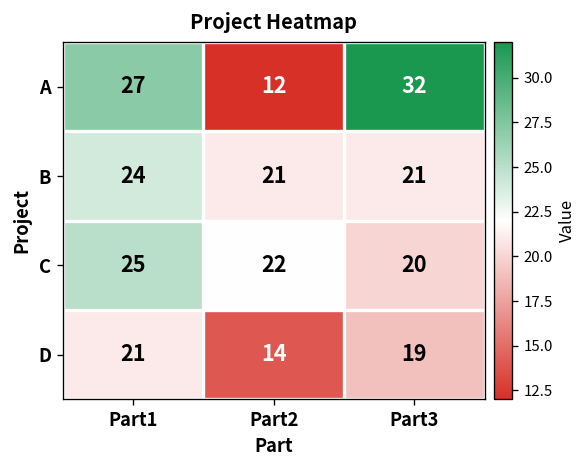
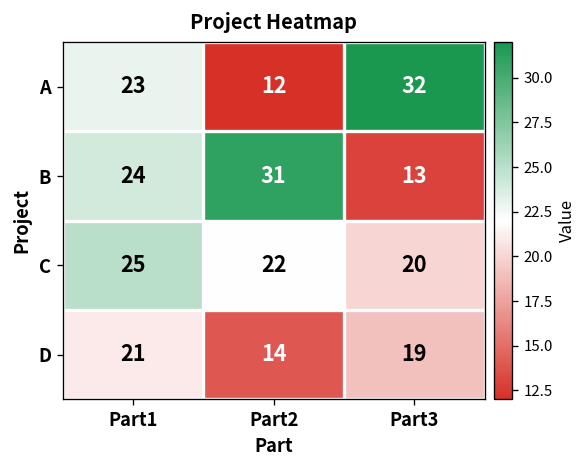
A, Part1: 27 -> 23
B, Part2: 21 -> 31
B, Part3: 21 -> 13
